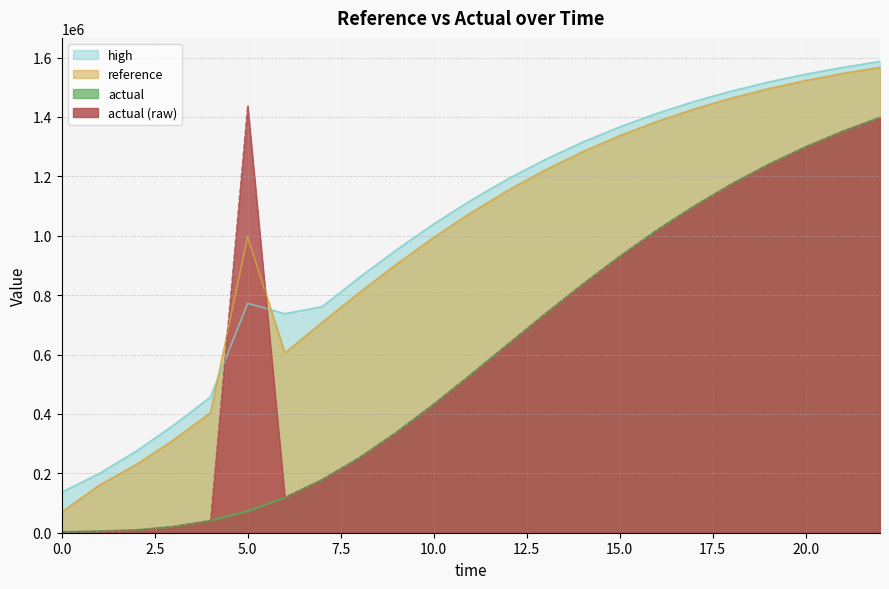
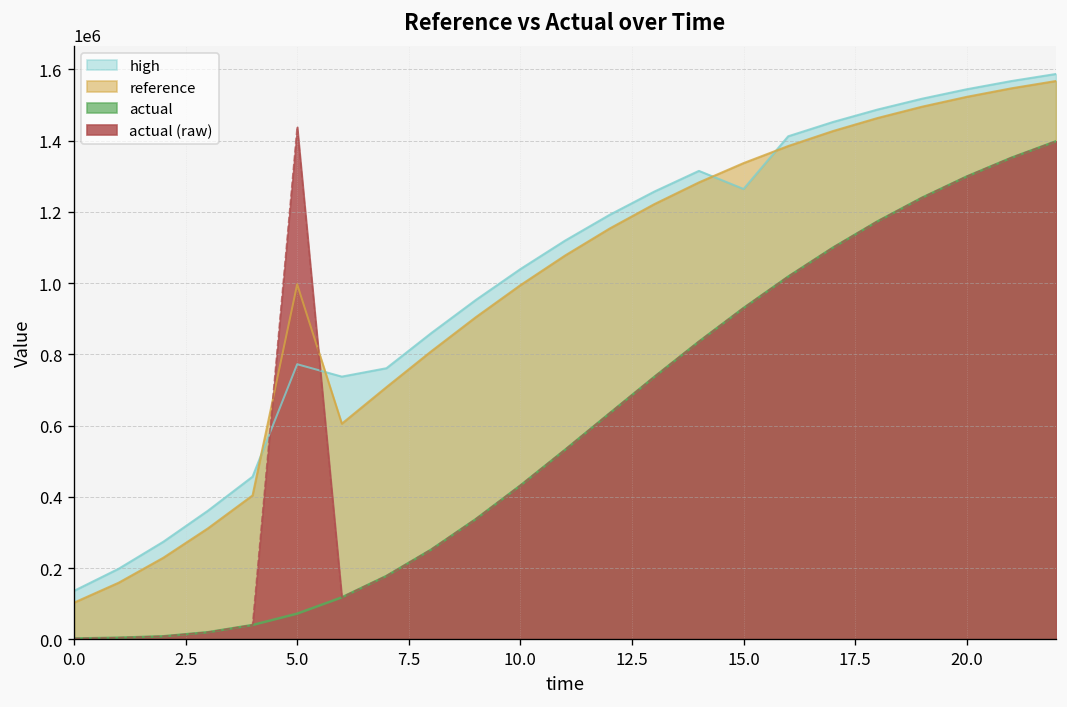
reference, 0.0: 70000 -> 100000
high, 15.0: 1370000 -> 1260000
